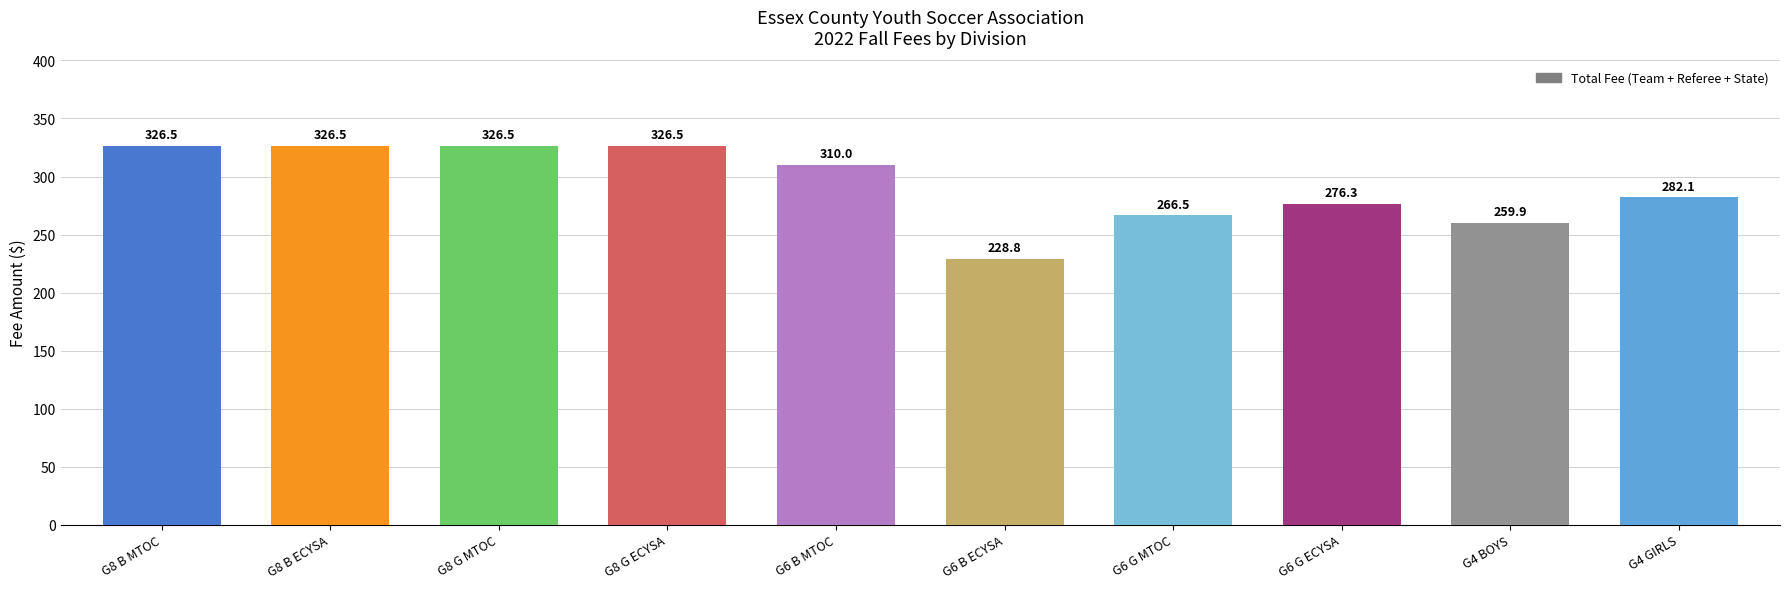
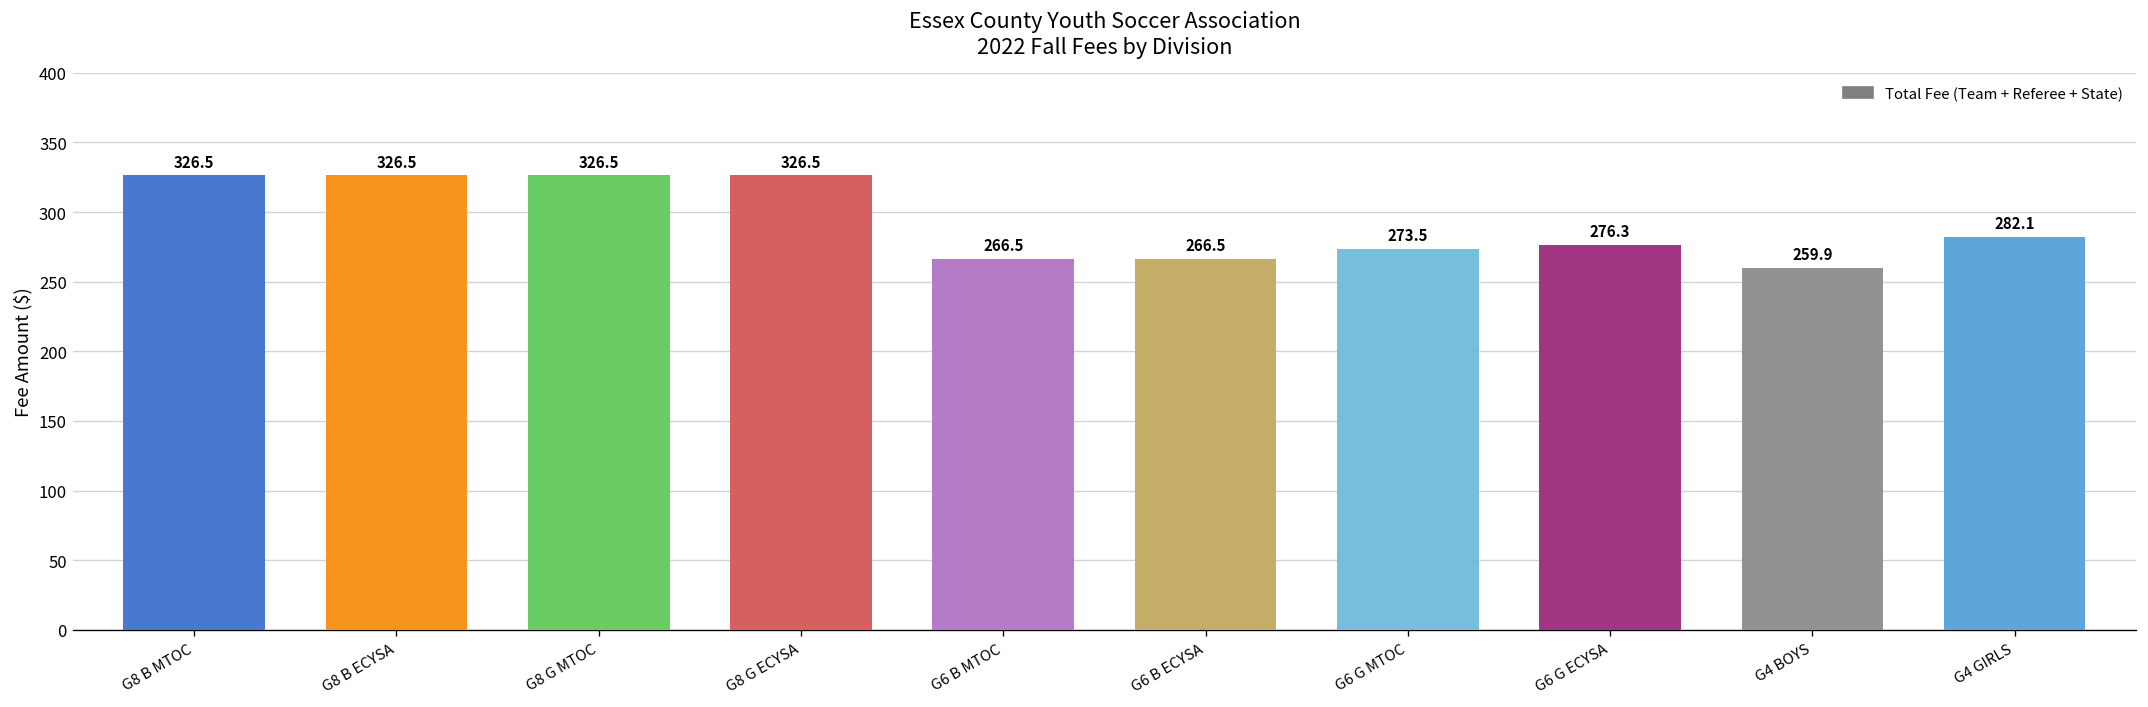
G6 B MTOC: 310.0 -> 266.5
G6 B ECYSA: 228.8 -> 266.5
G6 G MTOC: 266.5 -> 273.5
